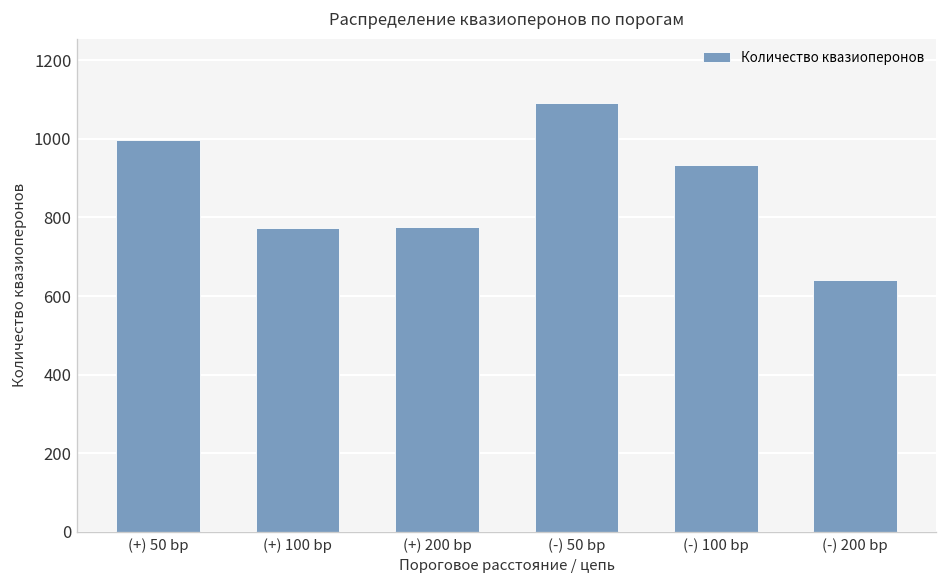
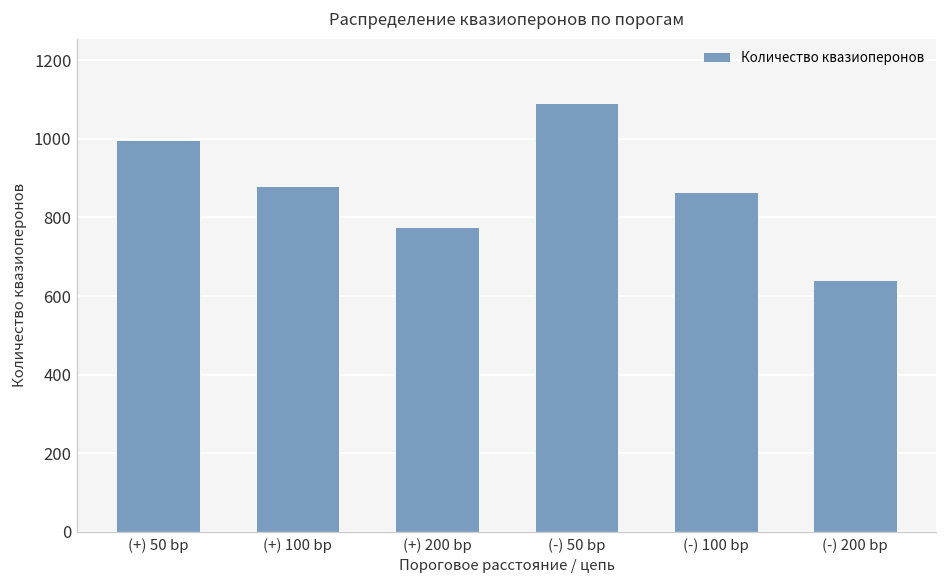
(+) 100 bp: 770 -> 880
(-) 100 bp: 930 -> 860
